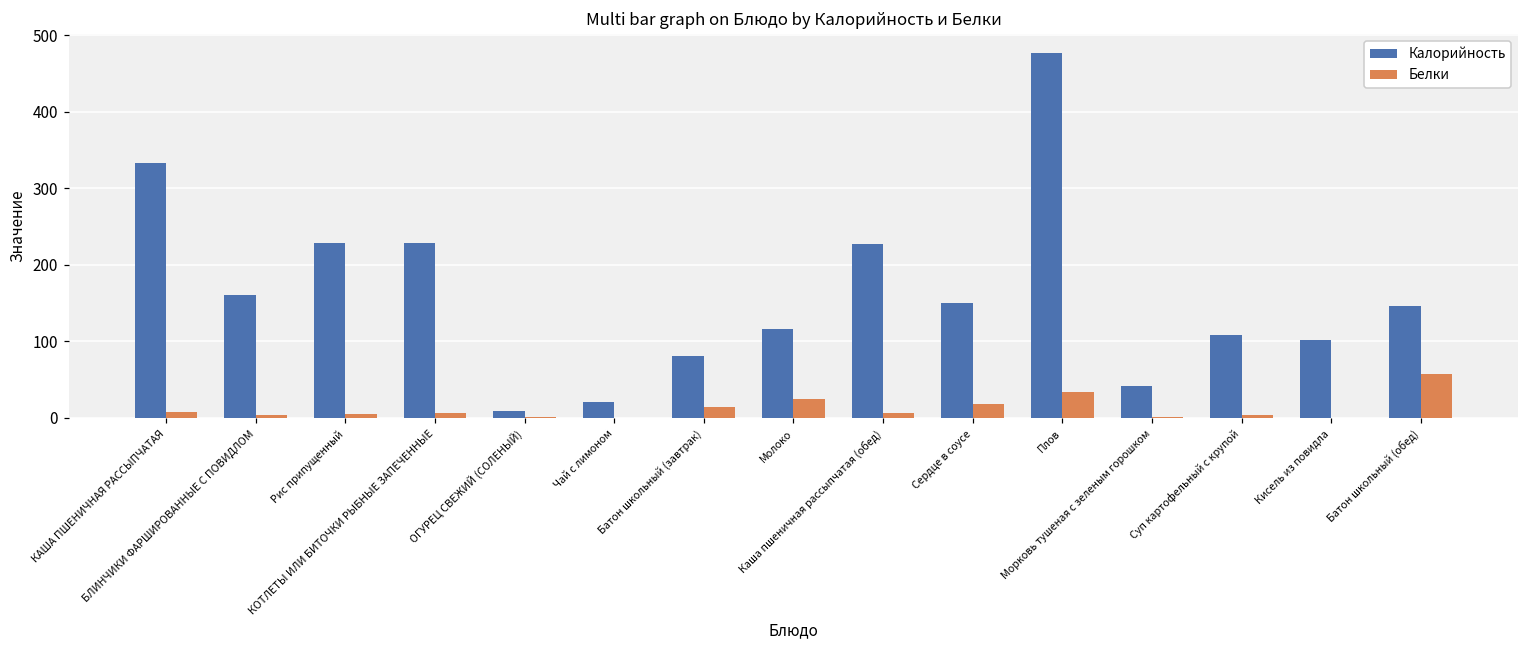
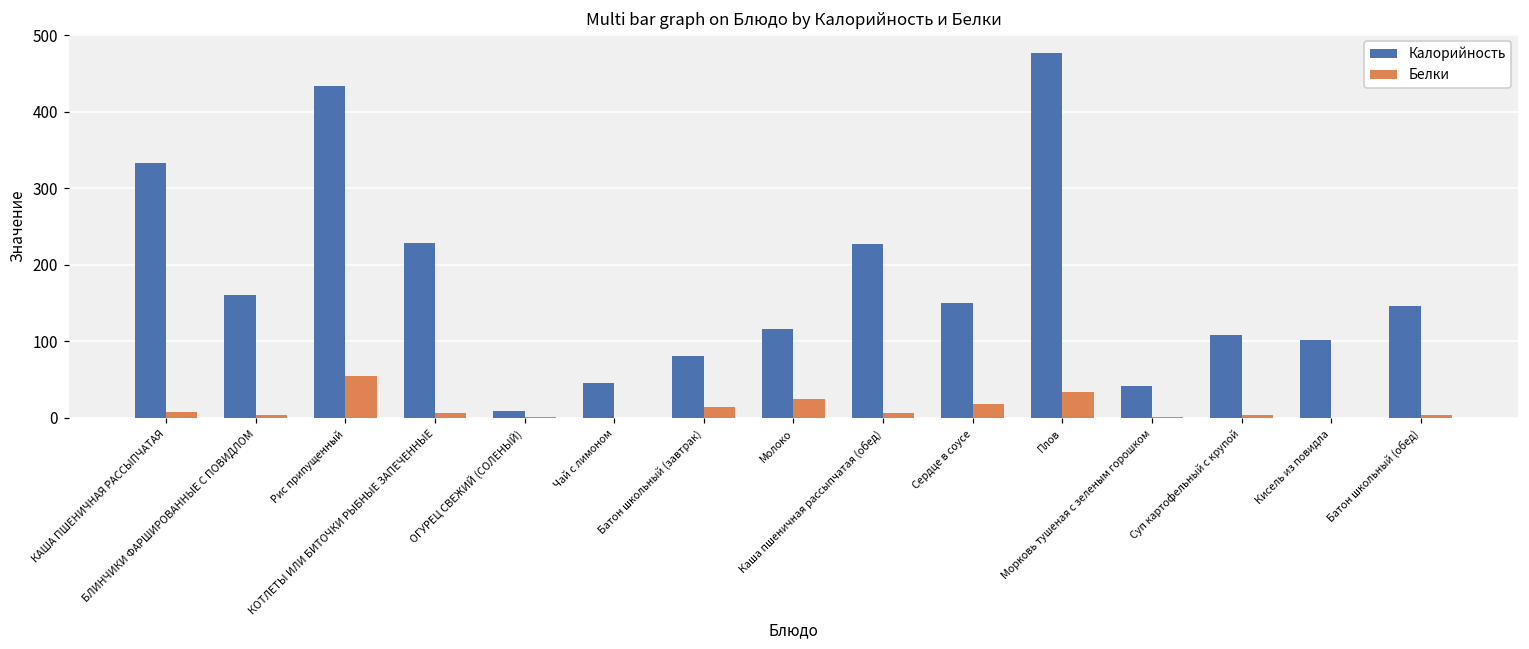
Калорийность, Рис припущенный: 230 -> 430
Белки, Рис припущенный: 0 -> 50
Калорийность, Чай с лимоном: 20 -> 50
Белки, Батон школьный (обед): 60 -> 0
